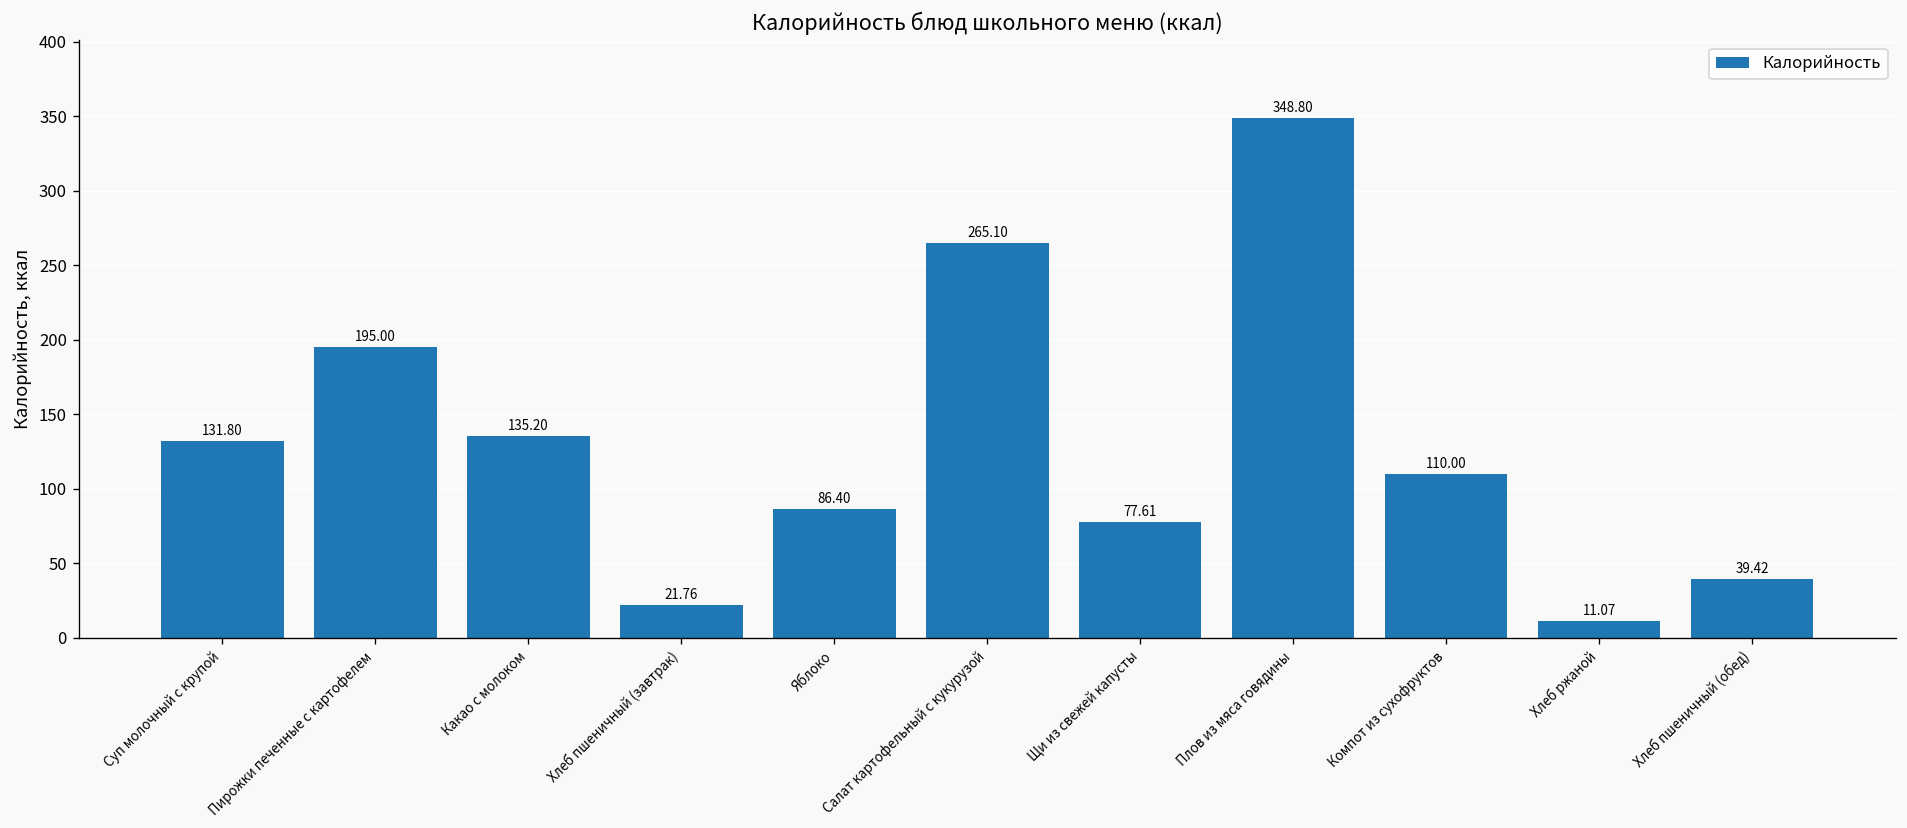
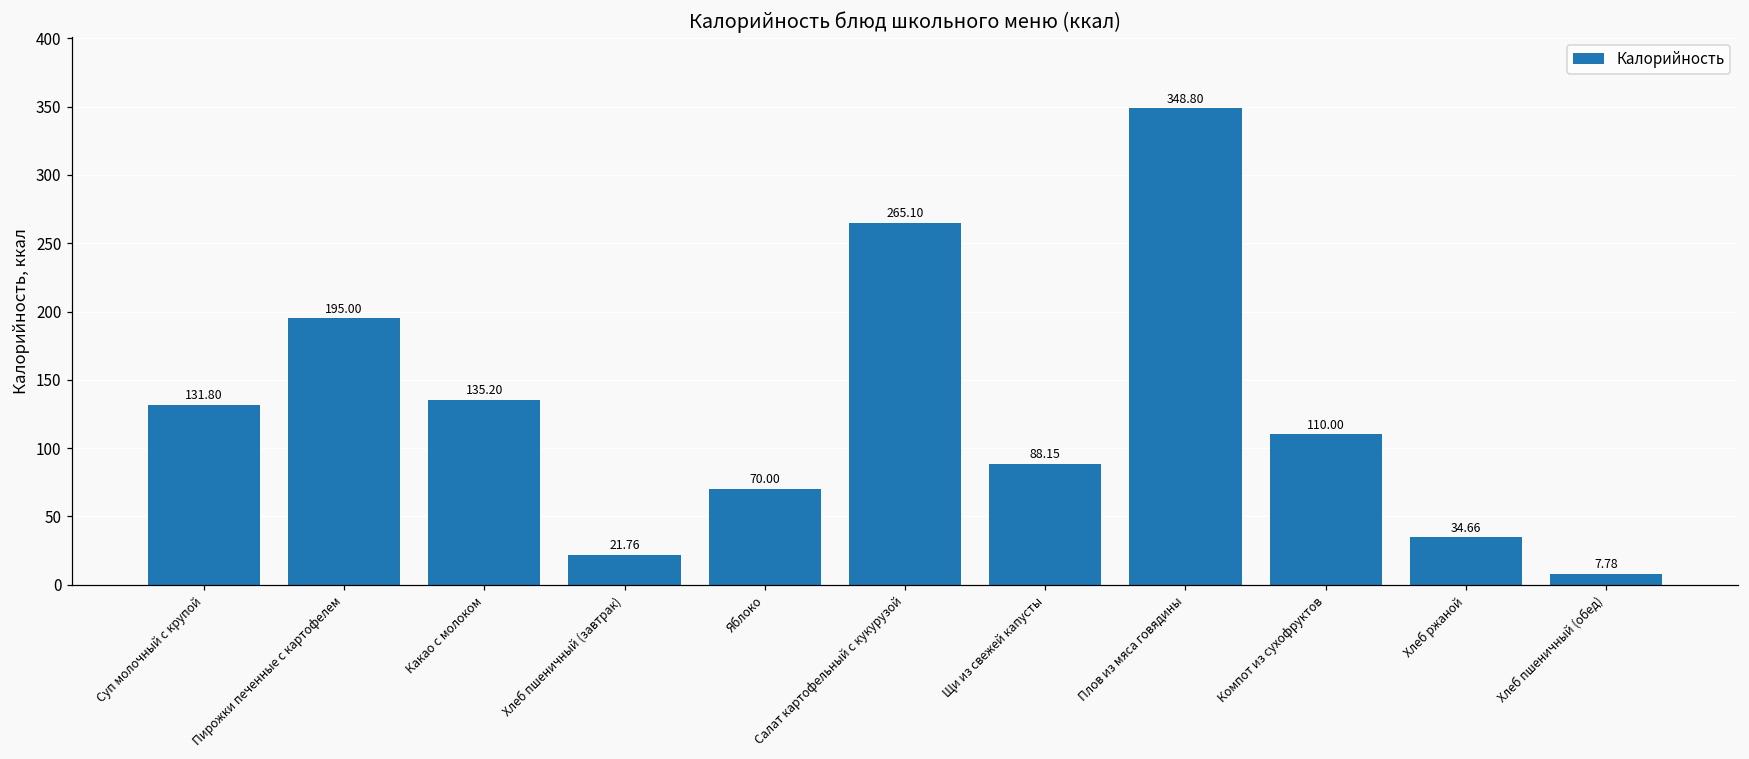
Яблоко: 86.40 -> 70.00
Щи из свежей капусты: 77.61 -> 88.15
Хлеб ржаной: 11.07 -> 34.66
Хлеб пшеничный (обед): 39.42 -> 7.78
